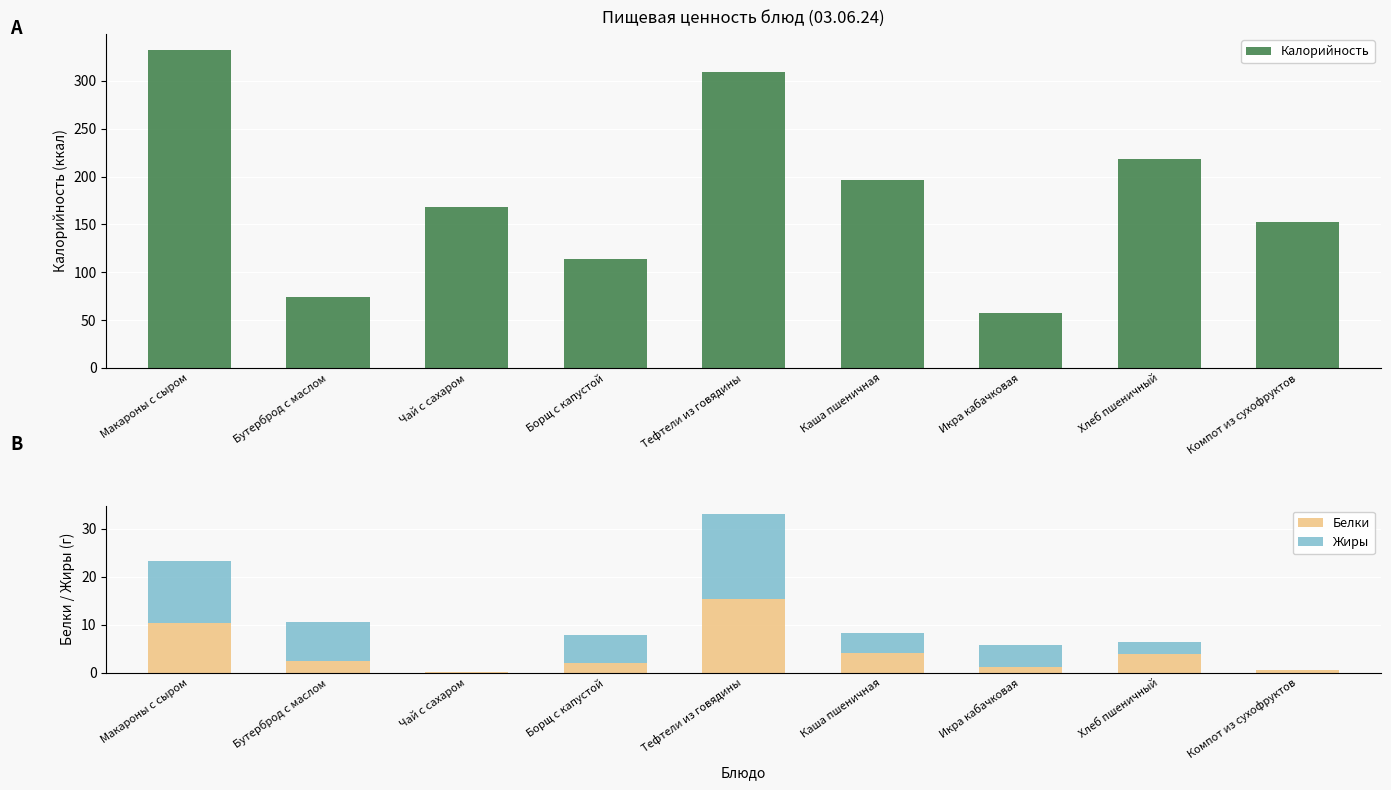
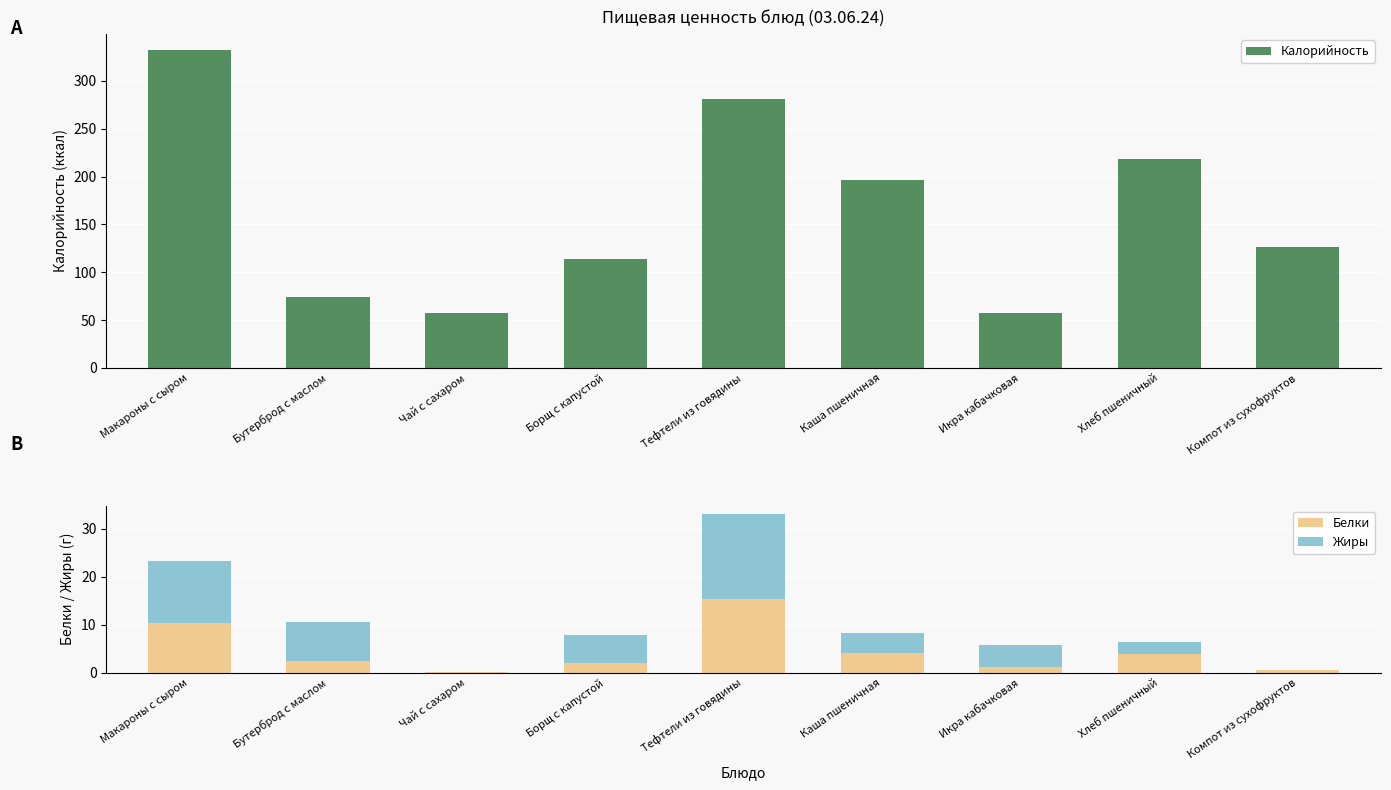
Пищевая ценность блюд (03.06.24), Чай с сахаром: 170 -> 60
Пищевая ценность блюд (03.06.24), Тефтели из говядины: 310 -> 280
Пищевая ценность блюд (03.06.24), Компот из сухофруктов: 150 -> 130
